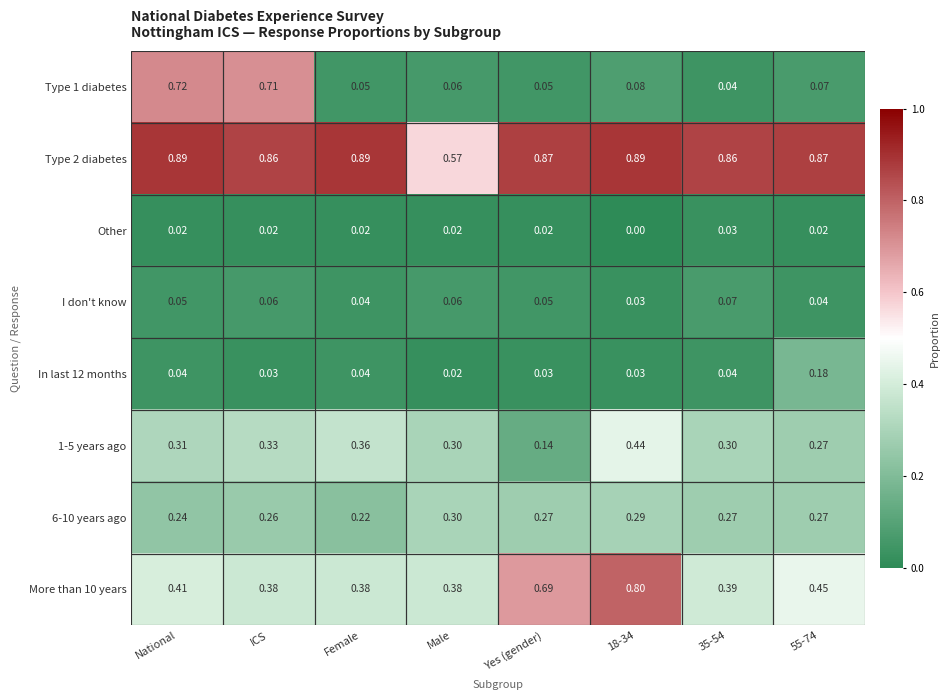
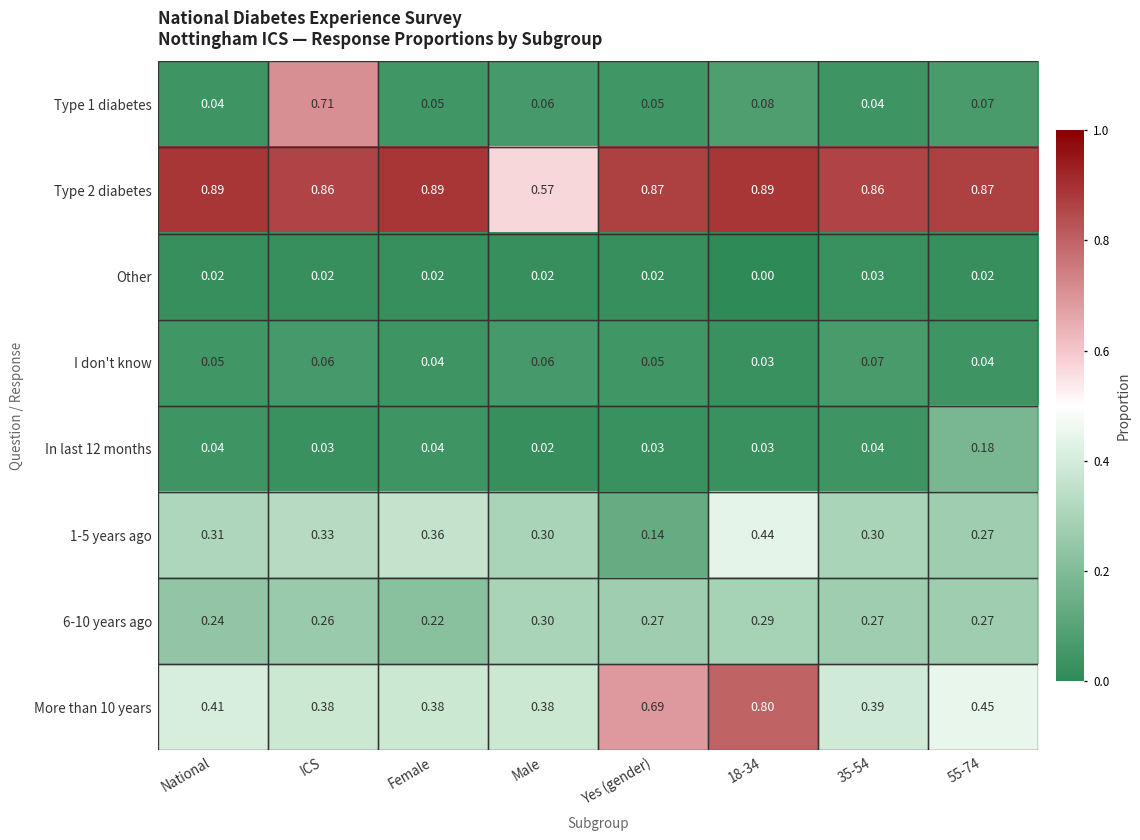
Type 1 diabetes, National: 0.72 -> 0.04
